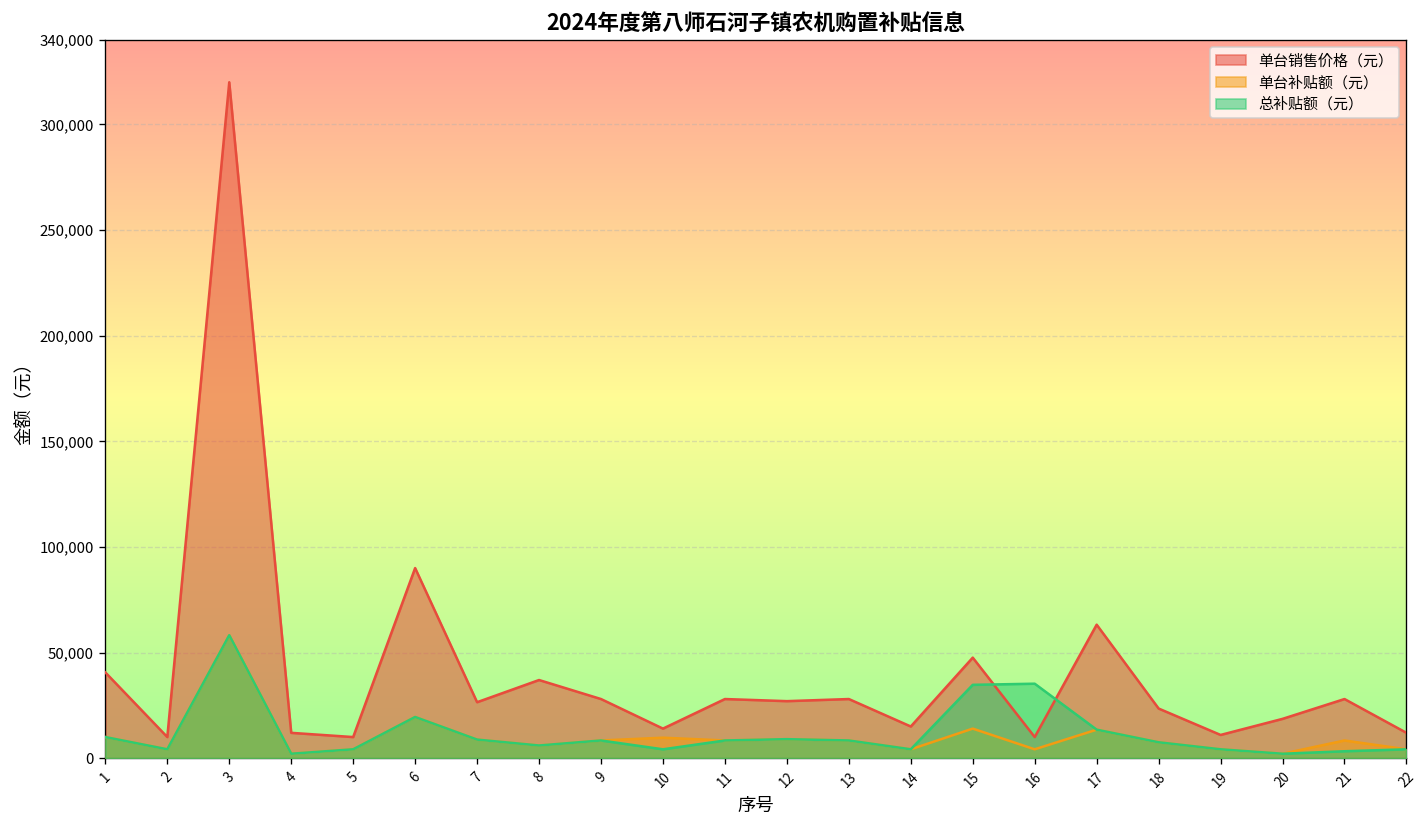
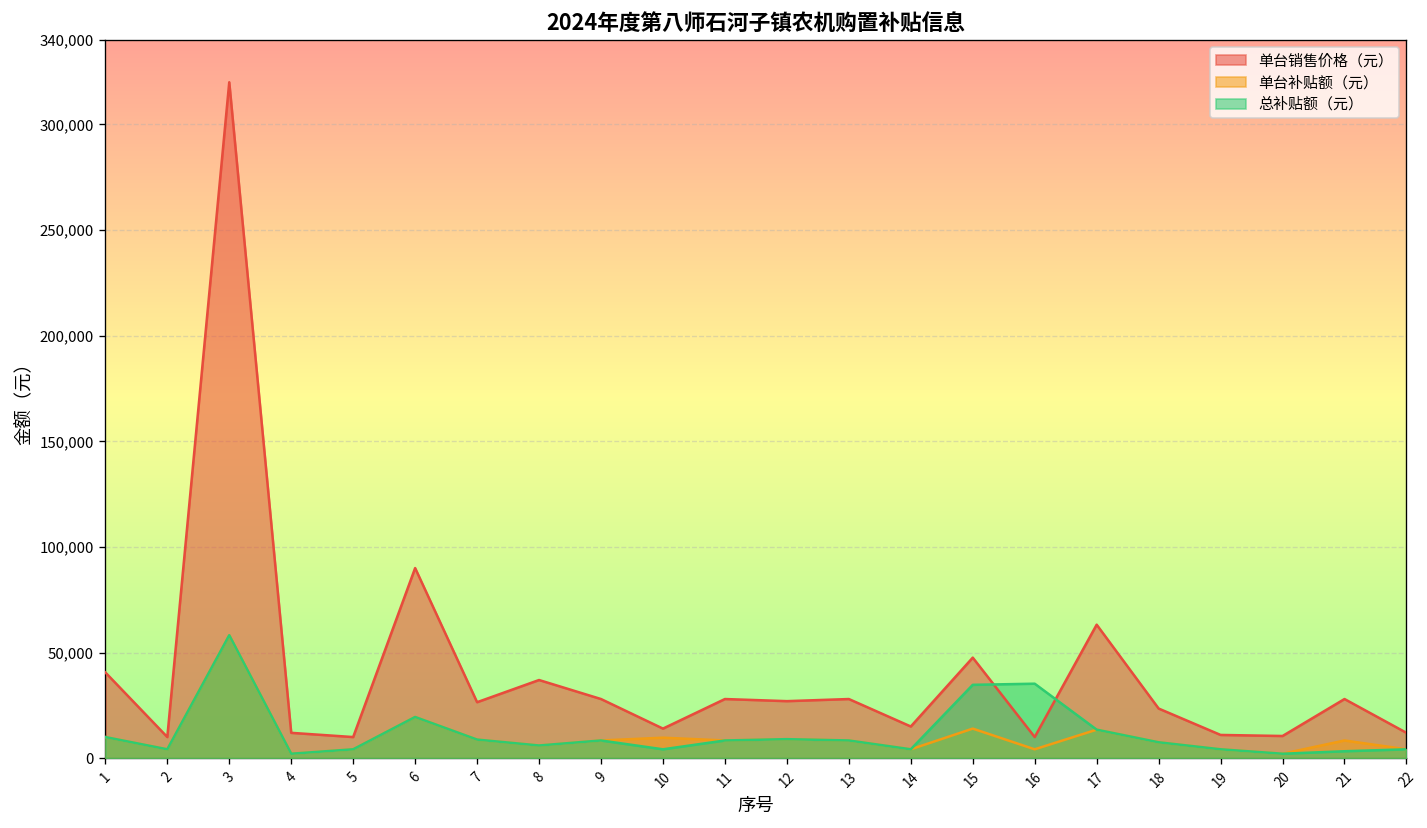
单台销售价格（元）, 20: 19,000 -> 11,000
